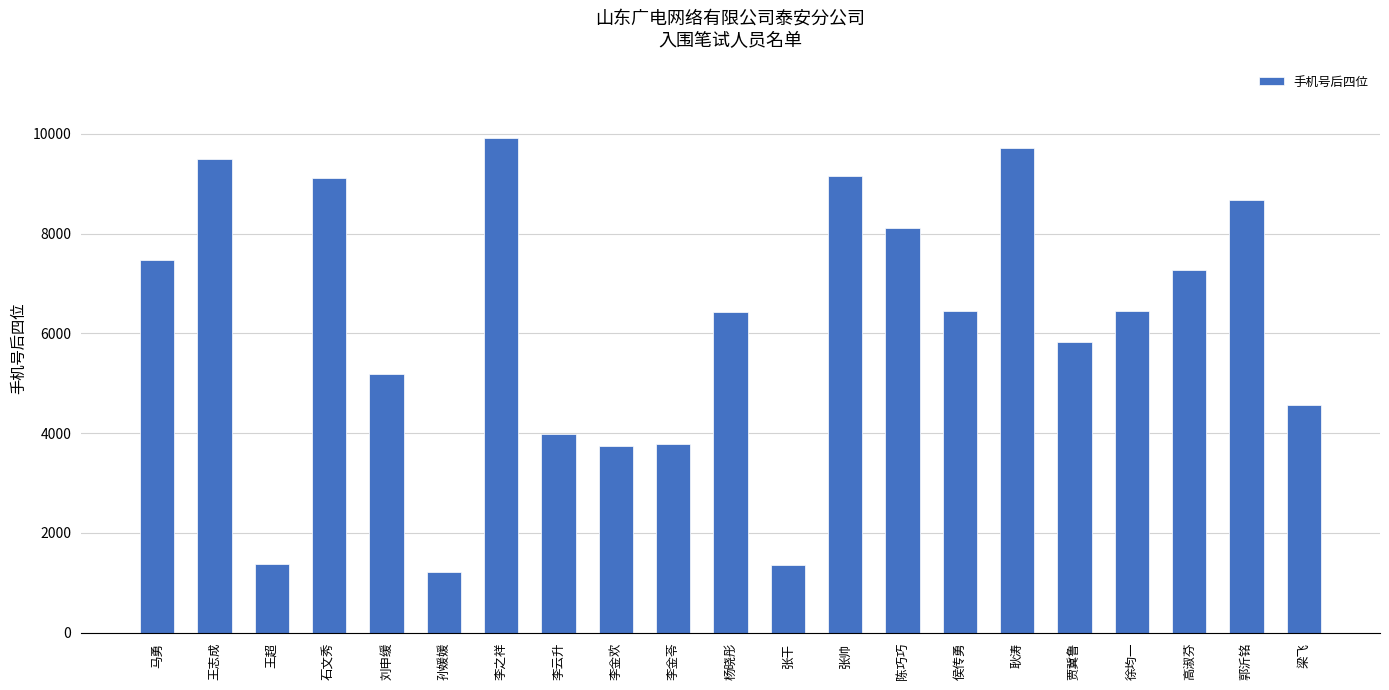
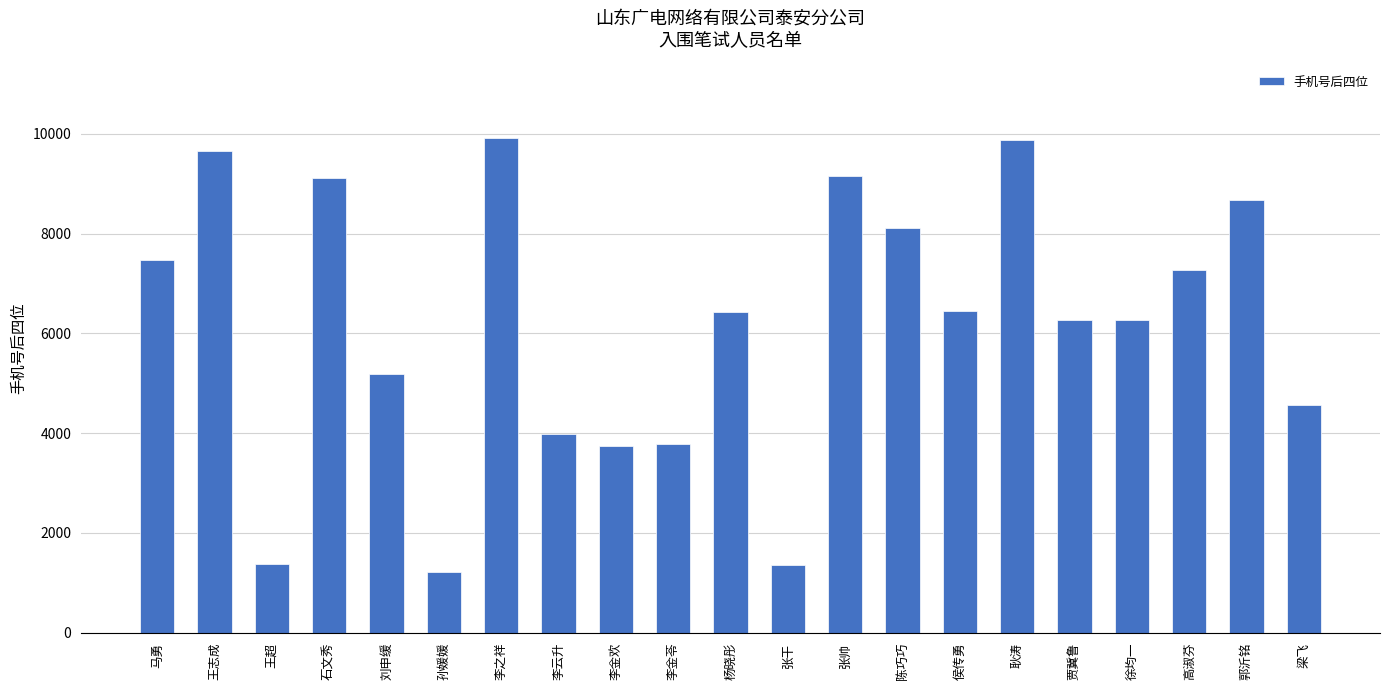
王志成: 9500 -> 9700
耿涛: 9700 -> 9900
贾冀鲁: 5800 -> 6300
徐均一: 6400 -> 6300
